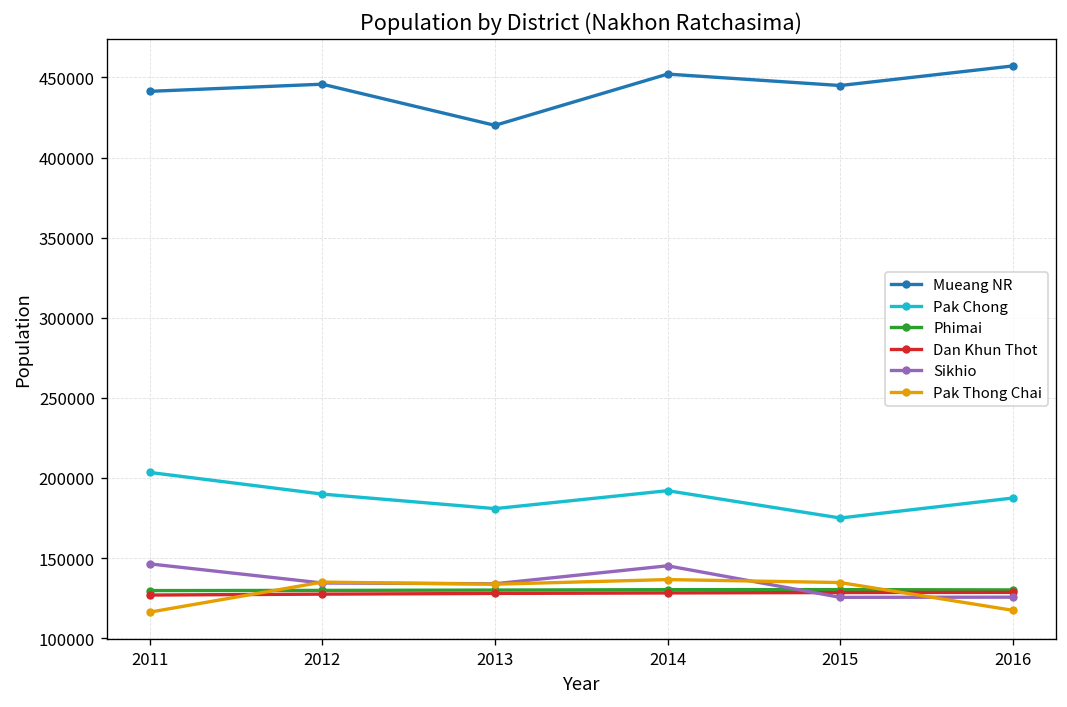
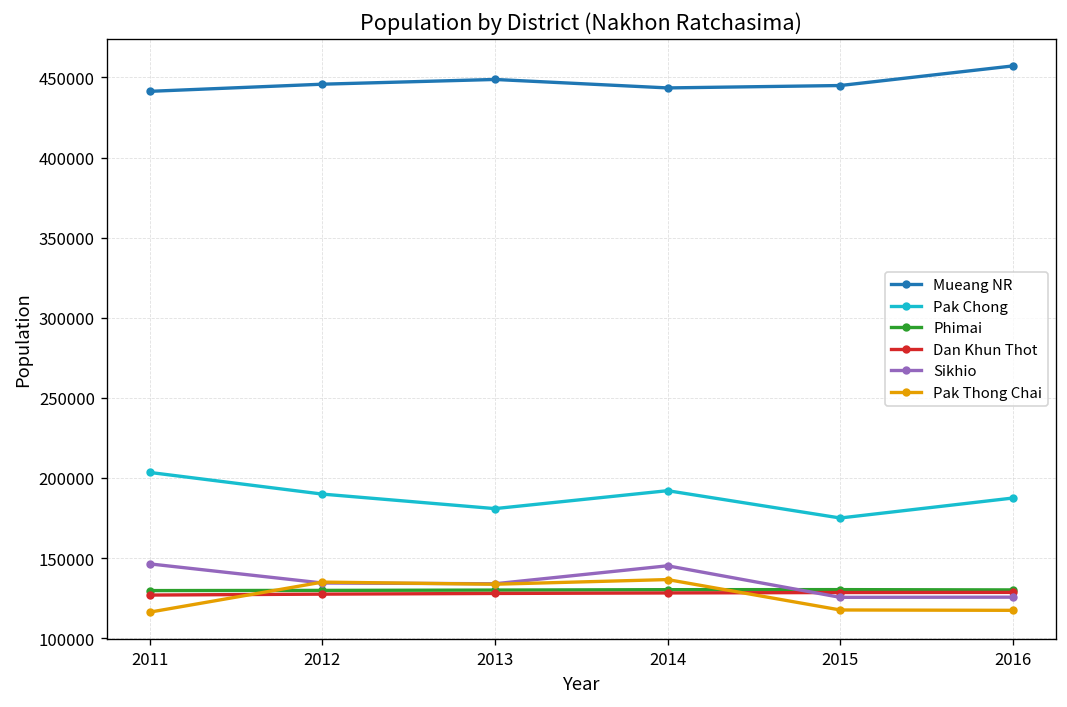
Mueang NR, 2013: 420000 -> 449000
Mueang NR, 2014: 452000 -> 443000
Pak Thong Chai, 2015: 135000 -> 118000
